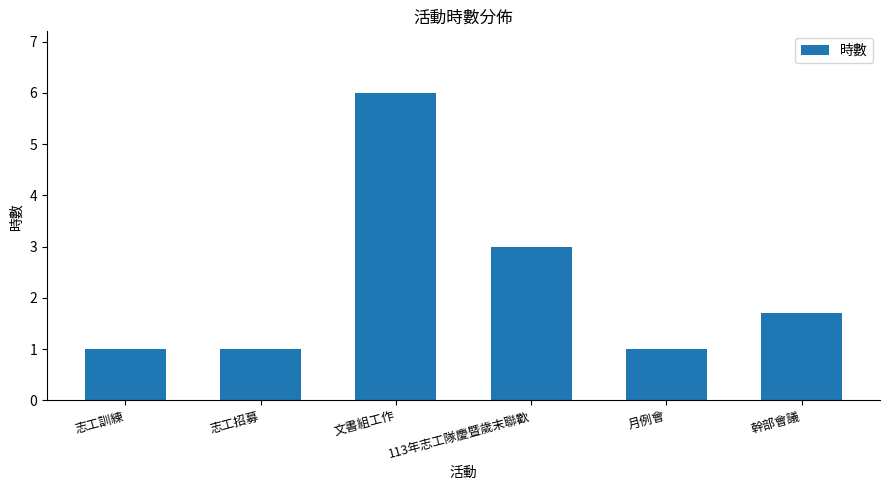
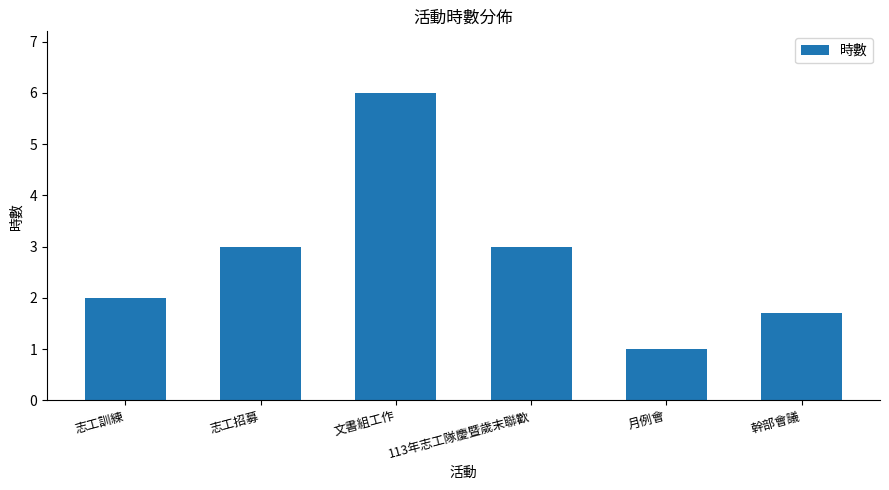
志工訓練: 1 -> 2
志工招募: 1 -> 3
